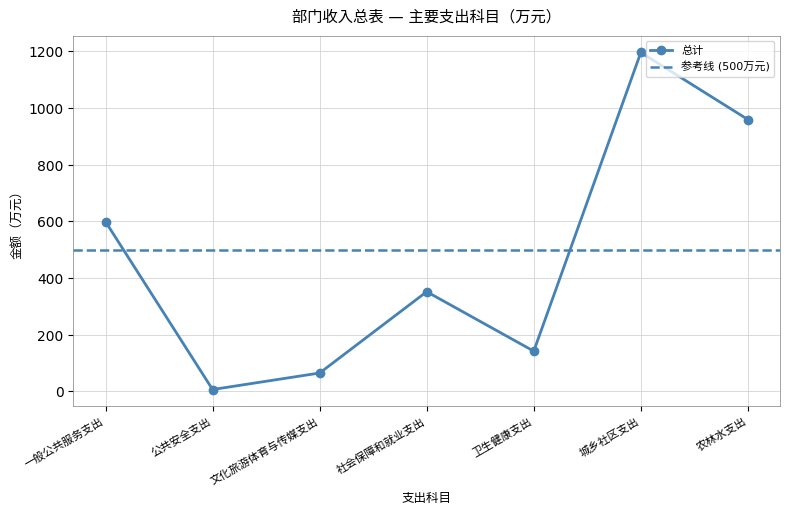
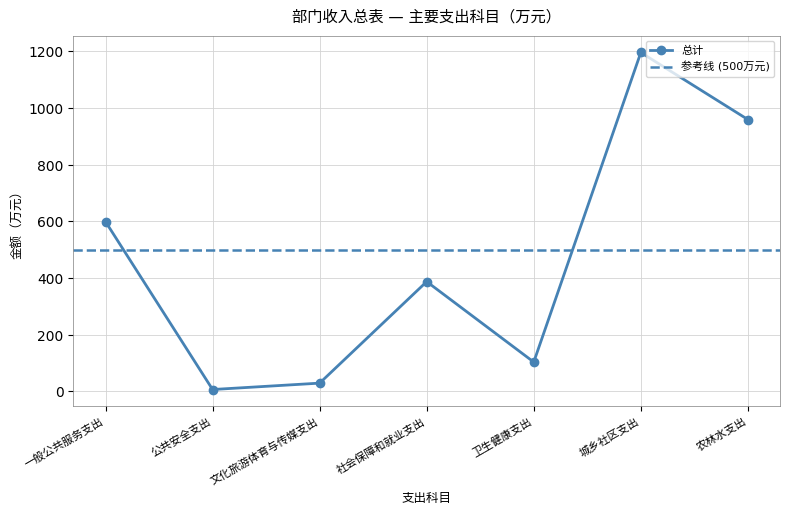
文化旅游体育与传媒支出: 70 -> 30
社会保障和就业支出: 350 -> 390
卫生健康支出: 140 -> 100
